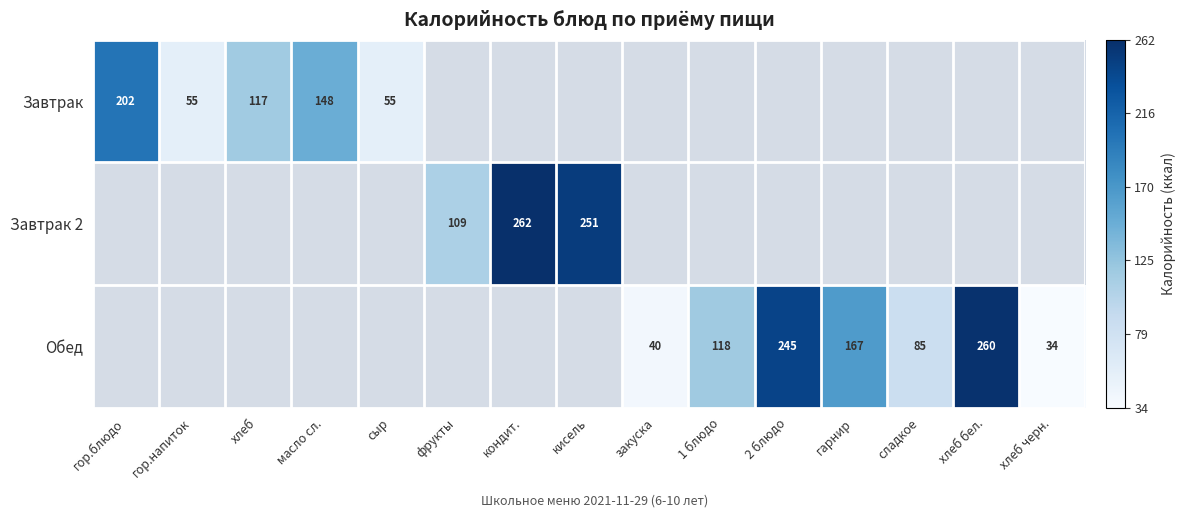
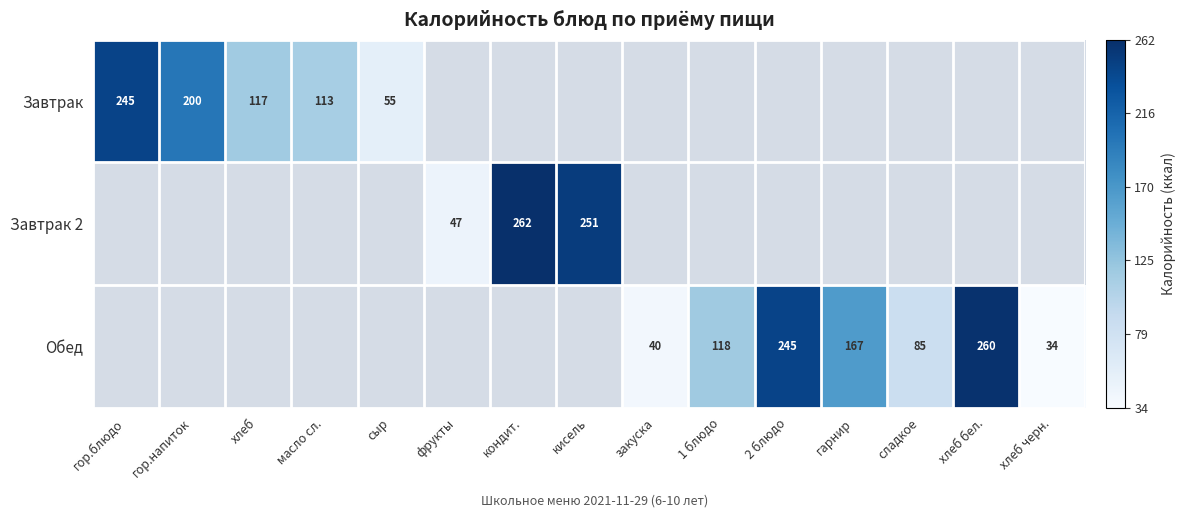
Завтрак, гор.блюдо: 202 -> 245
Завтрак, гор.напиток: 55 -> 200
Завтрак, масло сл.: 148 -> 113
Завтрак 2, фрукты: 109 -> 47
